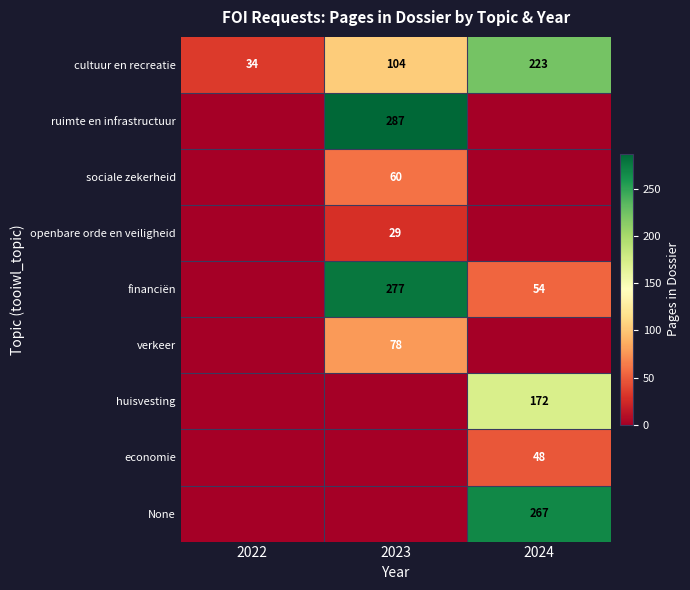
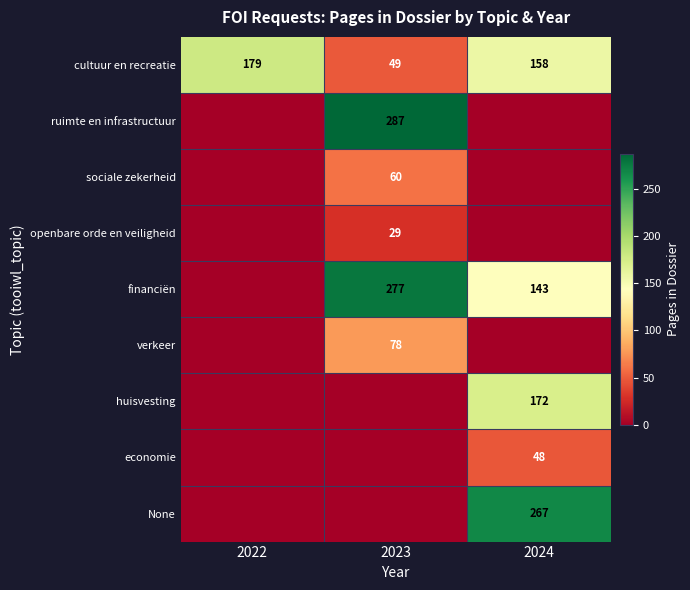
cultuur en recreatie, 2022: 34 -> 179
cultuur en recreatie, 2023: 104 -> 49
cultuur en recreatie, 2024: 223 -> 158
financiën, 2024: 54 -> 143
